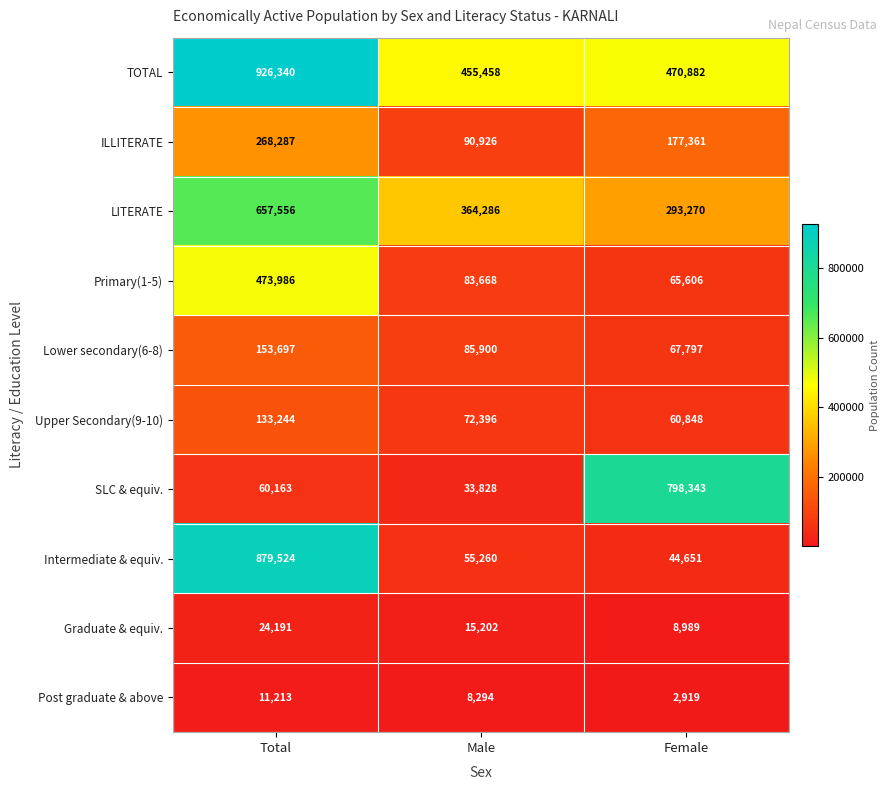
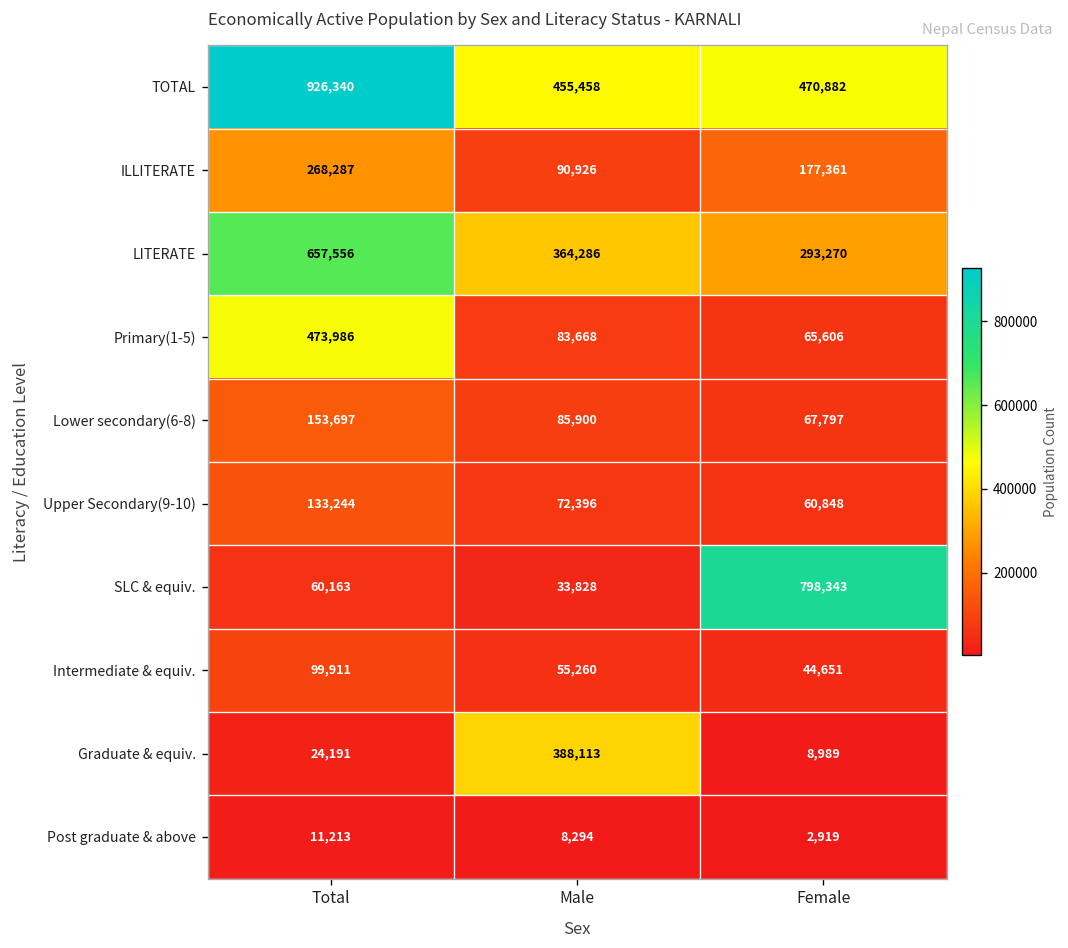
Intermediate & equiv., Total: 879,524 -> 99,911
Graduate & equiv., Male: 15,202 -> 388,113
